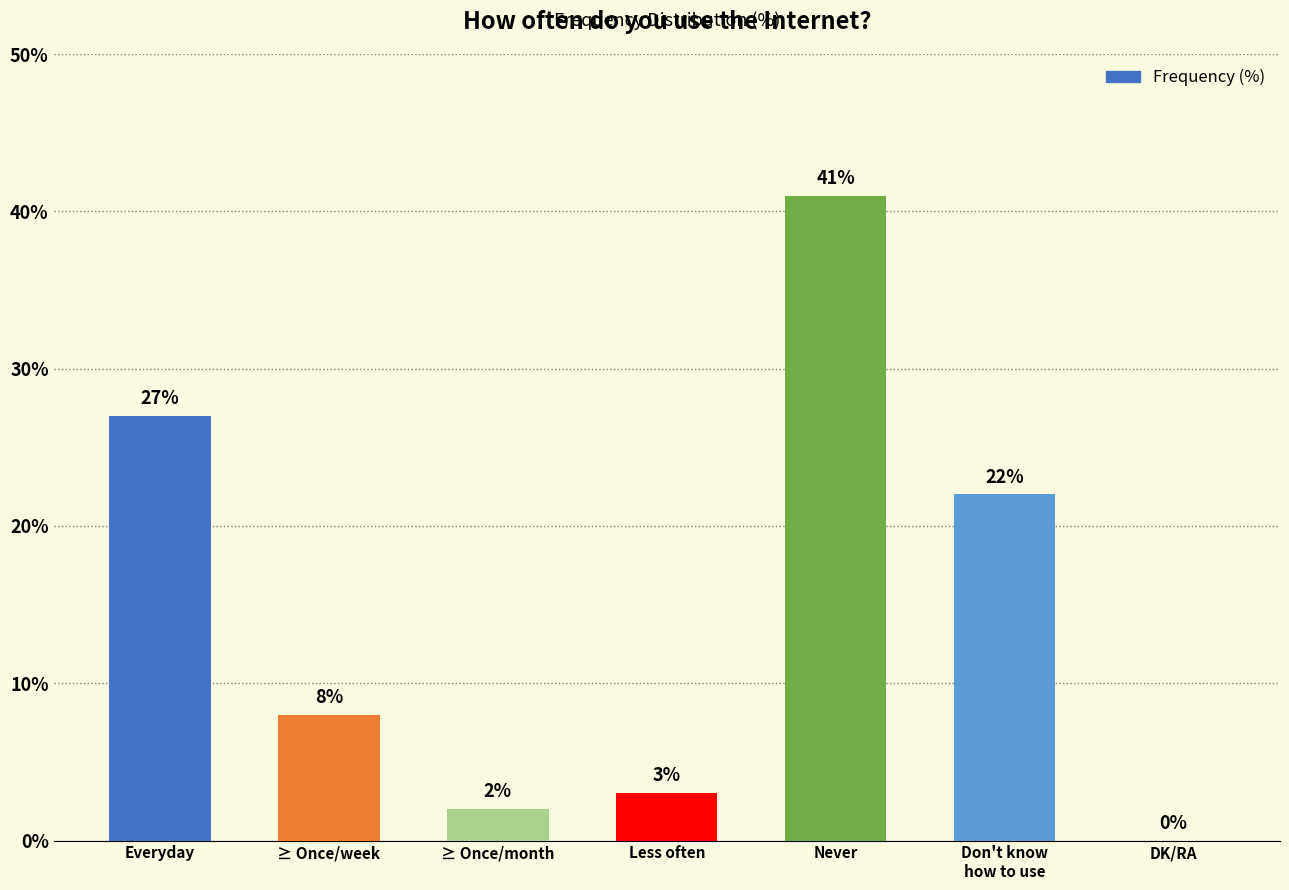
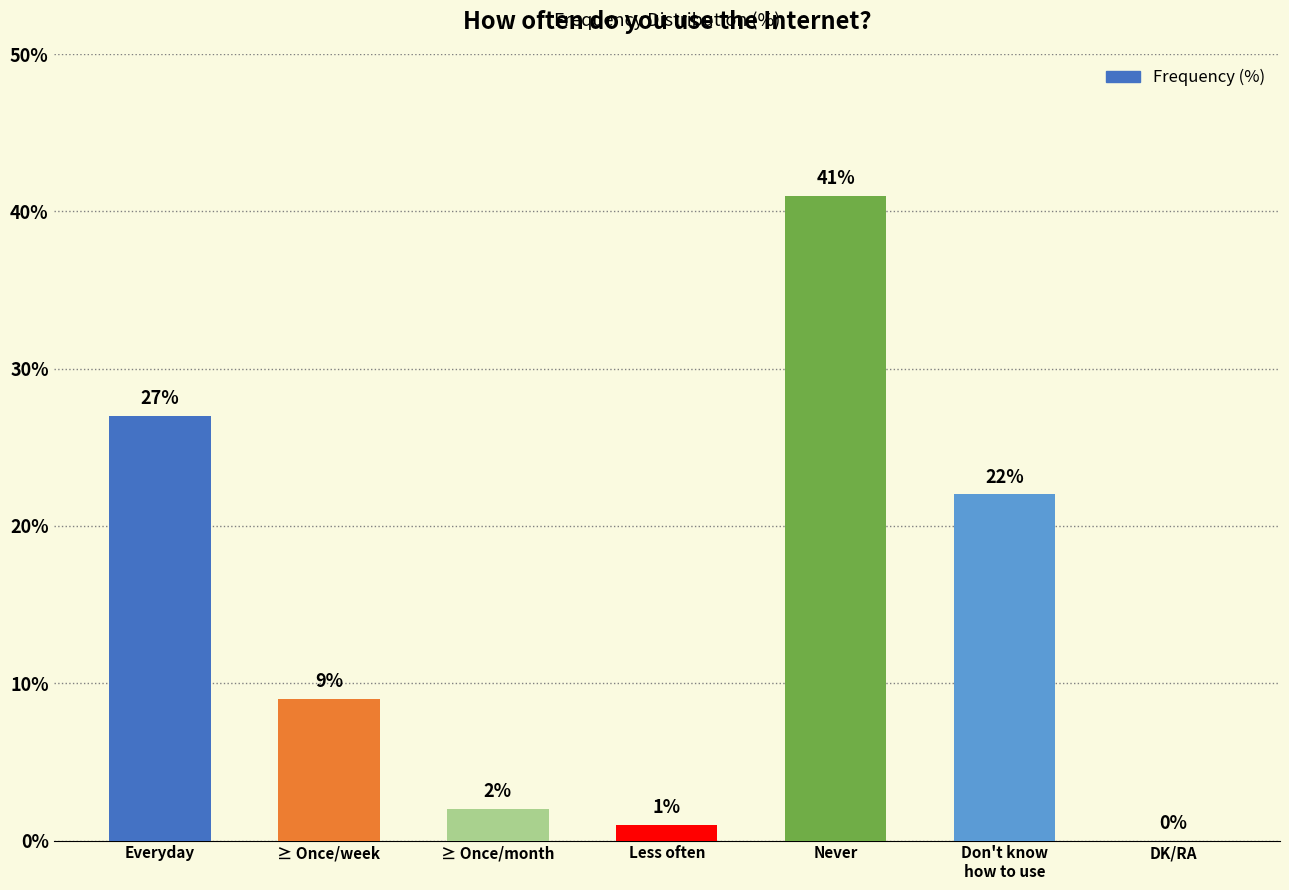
≥ Once/week: 8% -> 9%
Less often: 3% -> 1%
